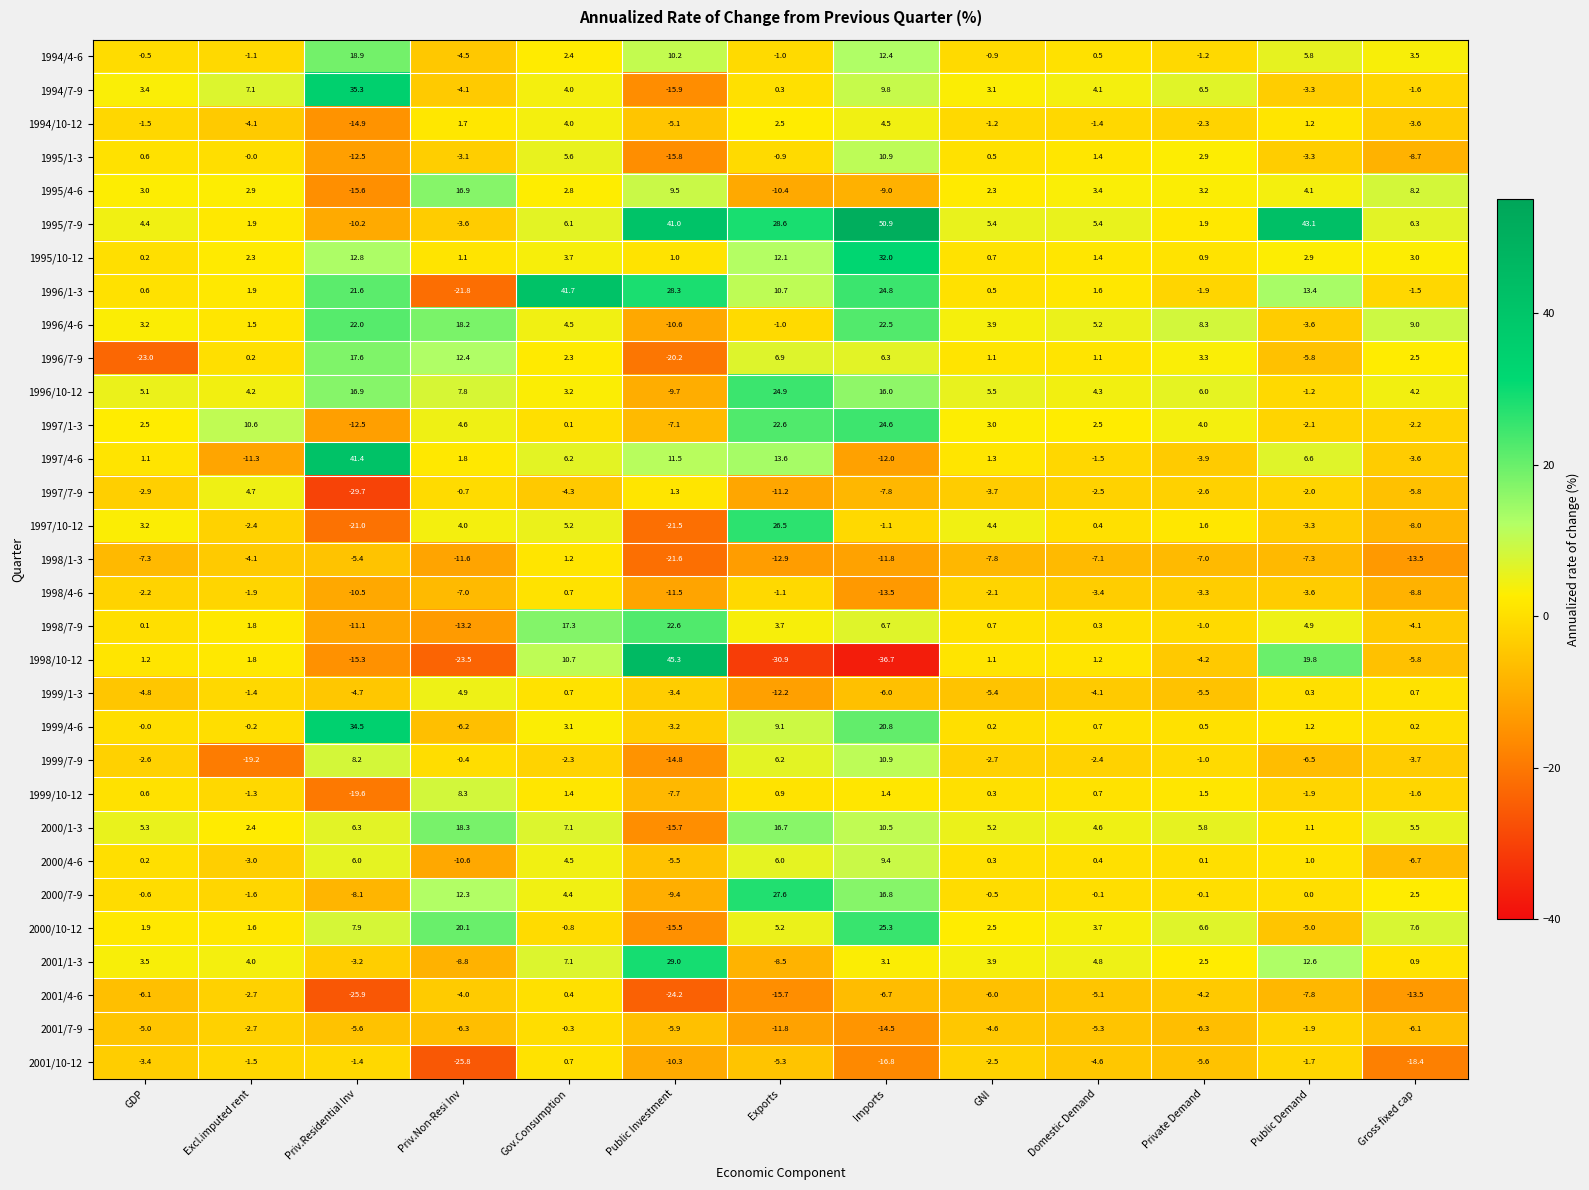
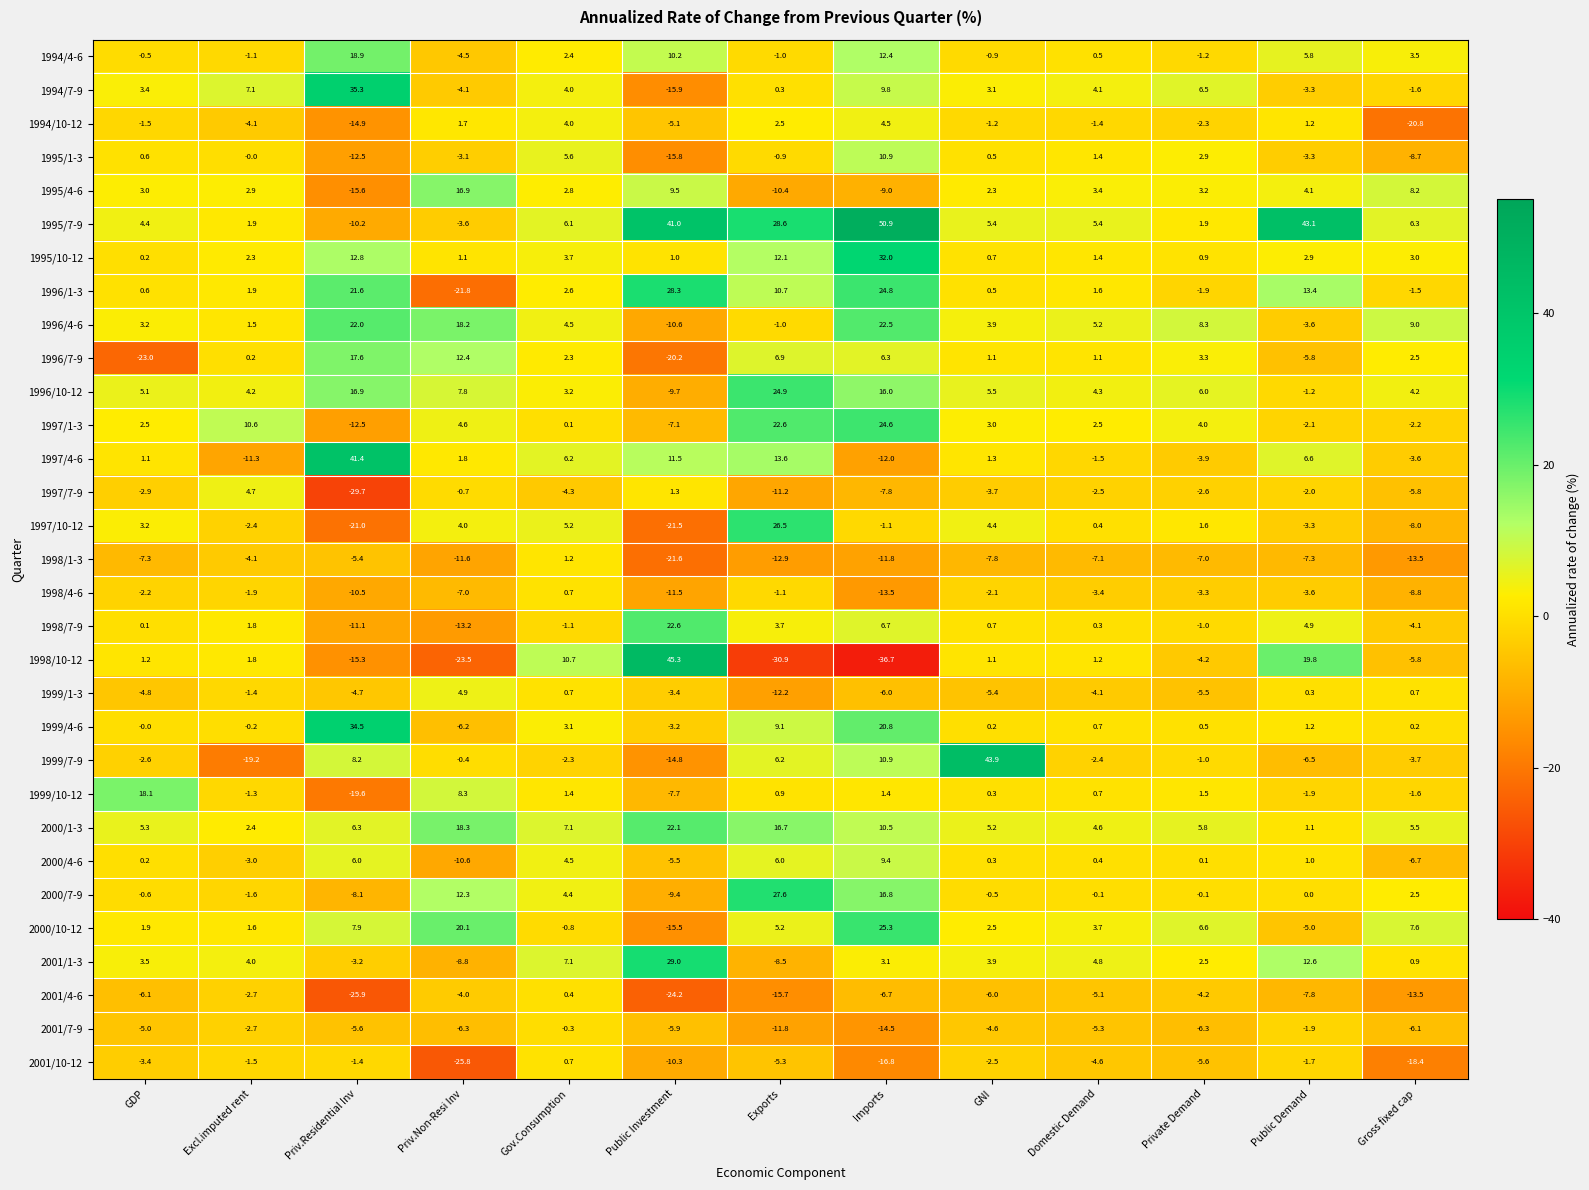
1994/10-12, Gross fixed cap: -3.6 -> -20.8
1996/1-3, Gov.Consumption: 41.7 -> 2.6
1998/7-9, Gov.Consumption: 17.3 -> -1.1
1999/7-9, GNI: -2.7 -> 43.9
1999/10-12, GDP: 0.6 -> 18.1
2000/1-3, Public Investment: -15.7 -> 22.1
